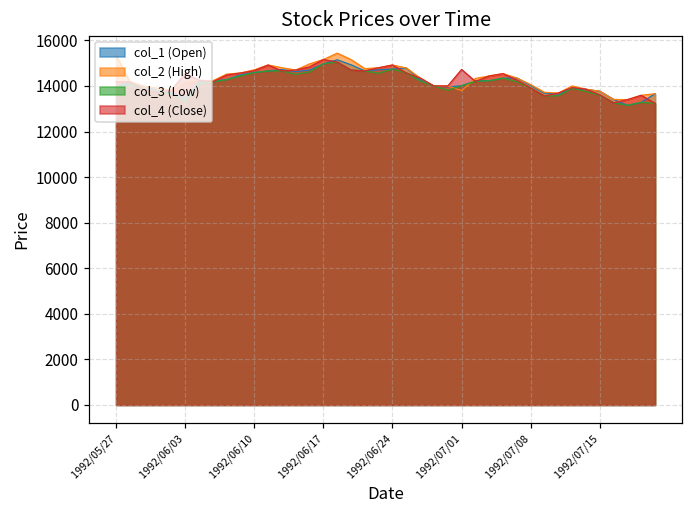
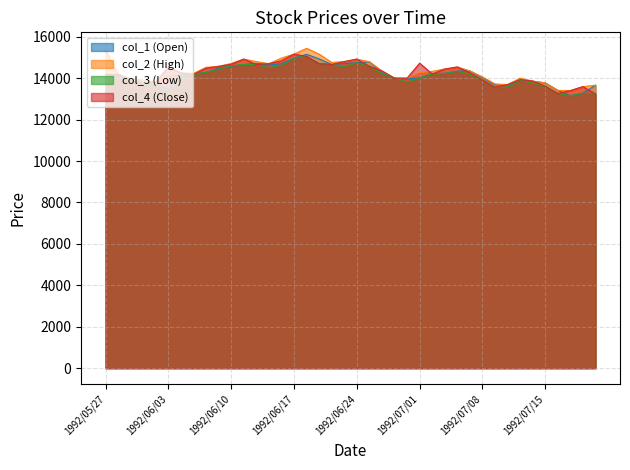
col_2 (High), 1992/07/01: 13800 -> 14300
